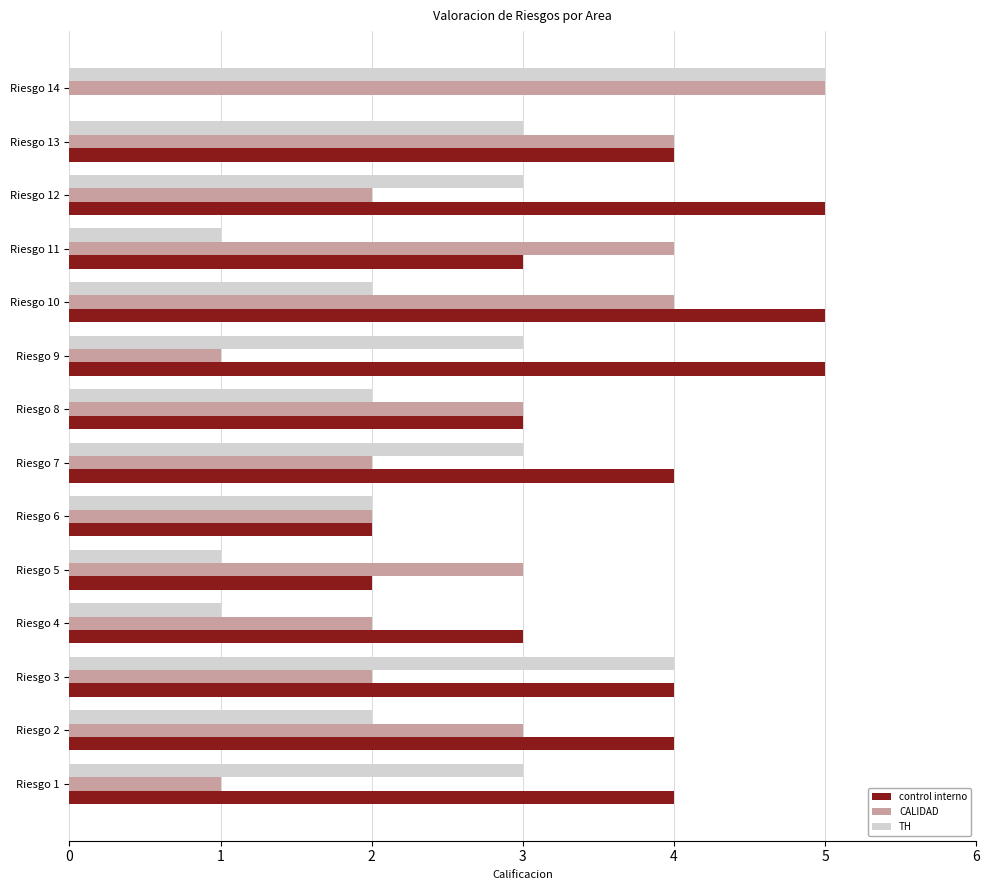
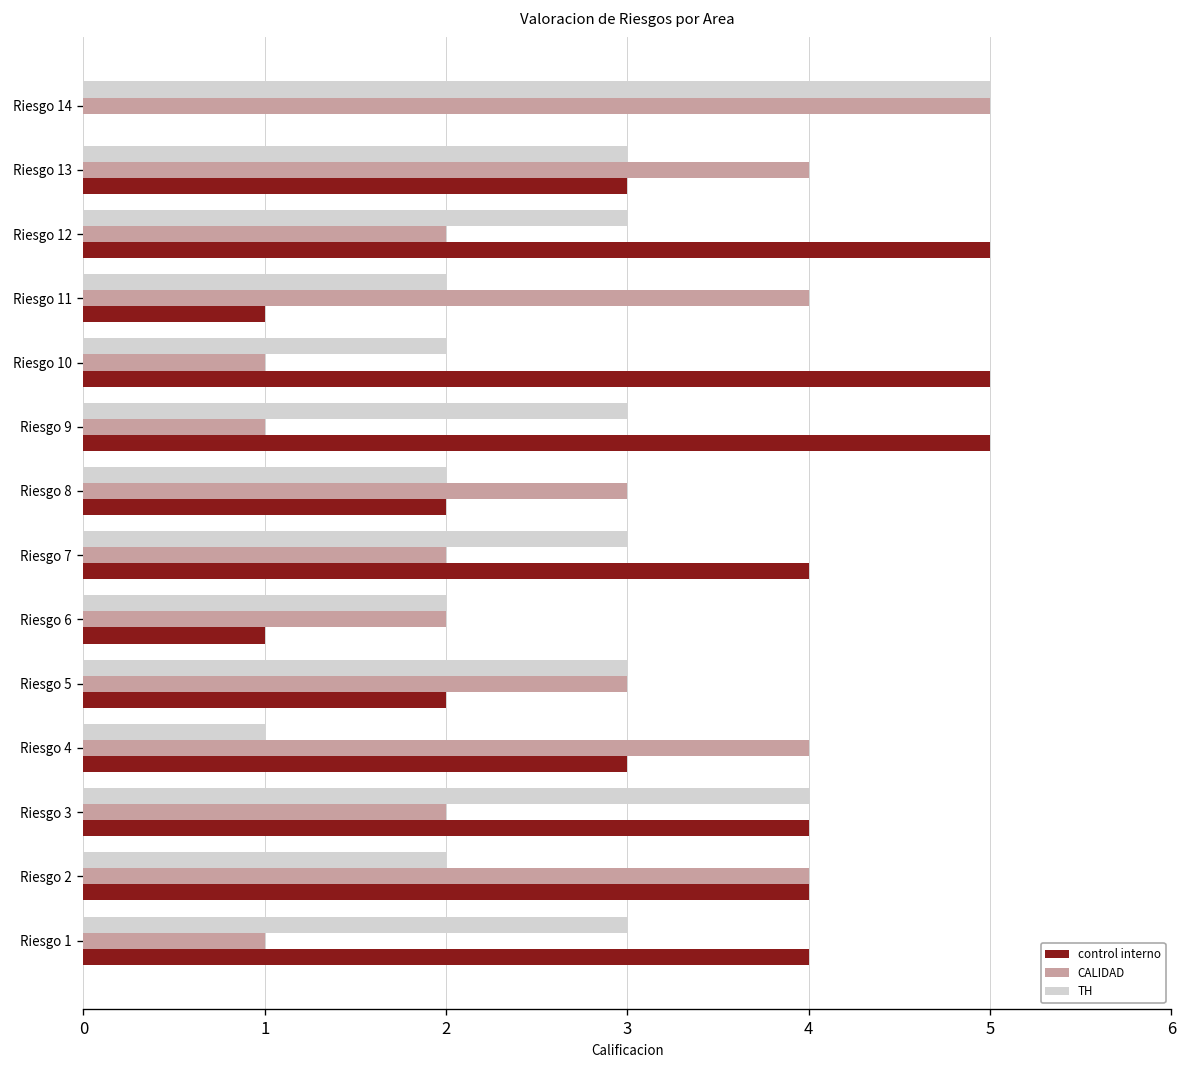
control interno, Riesgo 13: 4 -> 3
TH, Riesgo 11: 1 -> 2
control interno, Riesgo 11: 3 -> 1
CALIDAD, Riesgo 10: 4 -> 1
control interno, Riesgo 8: 3 -> 2
control interno, Riesgo 6: 2 -> 1
TH, Riesgo 5: 1 -> 3
CALIDAD, Riesgo 4: 2 -> 4
CALIDAD, Riesgo 2: 3 -> 4
